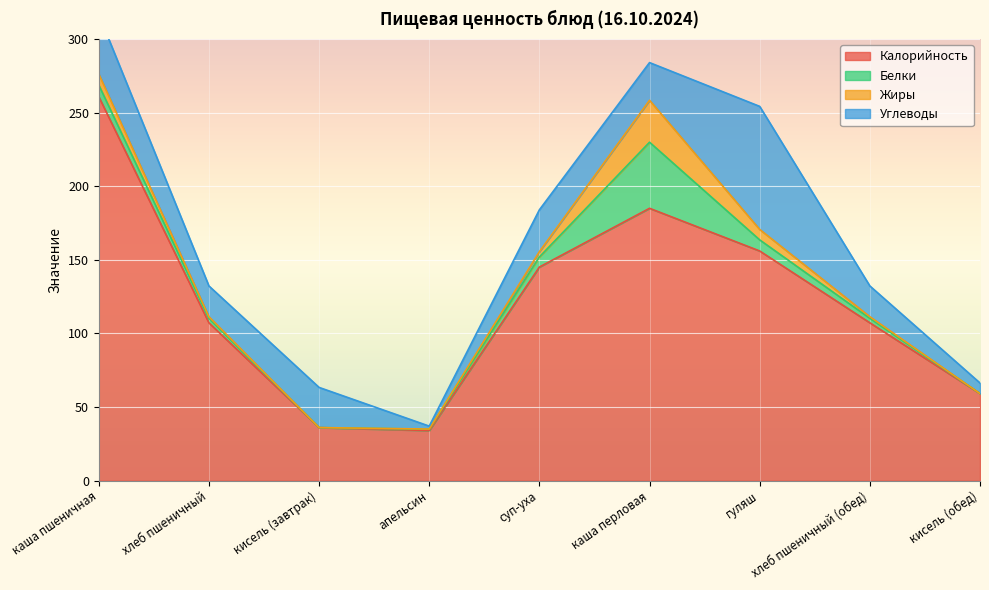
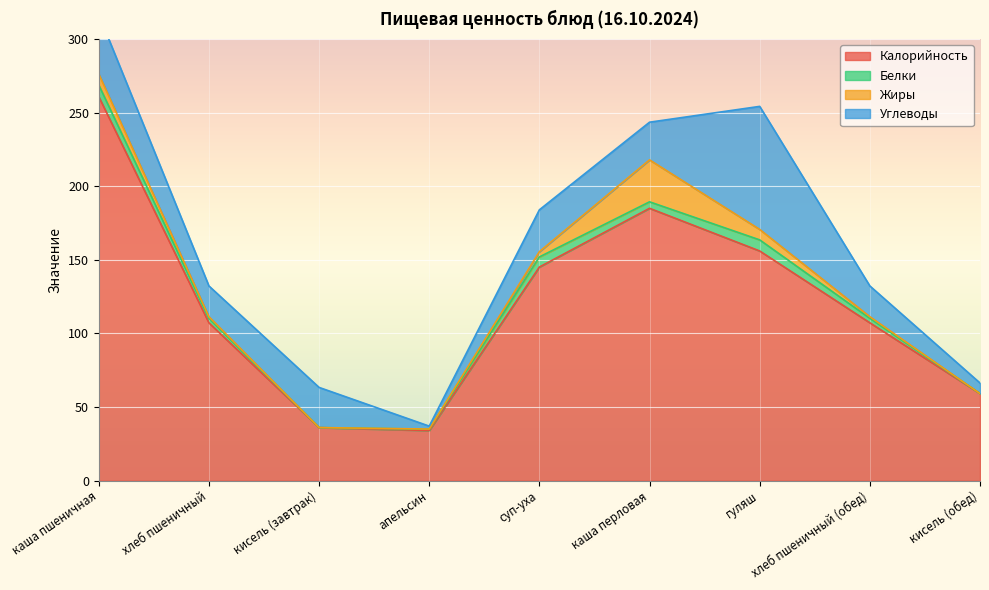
Белки, каша перловая: 45 -> 4
